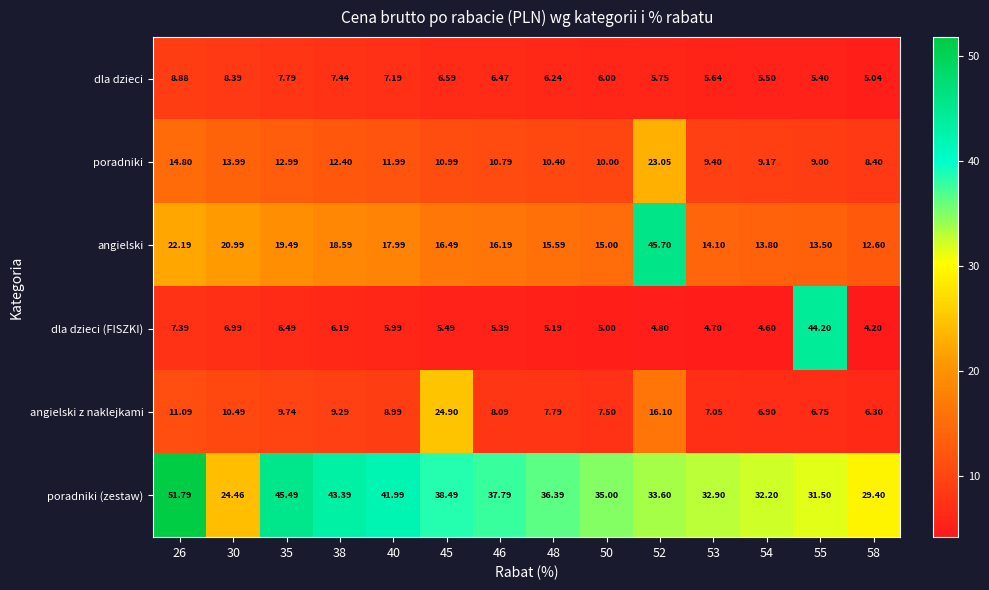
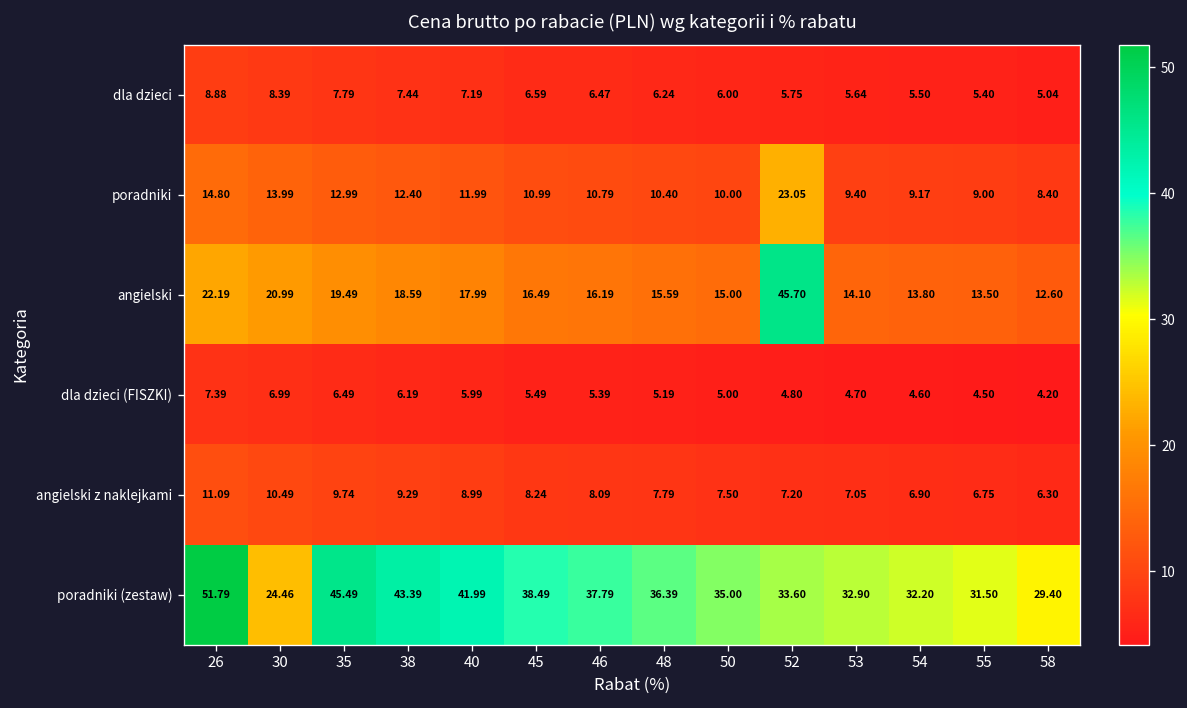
dla dzieci (FISZKI), 55: 44.20 -> 4.50
angielski z naklejkami, 45: 24.90 -> 8.24
angielski z naklejkami, 52: 16.10 -> 7.20
